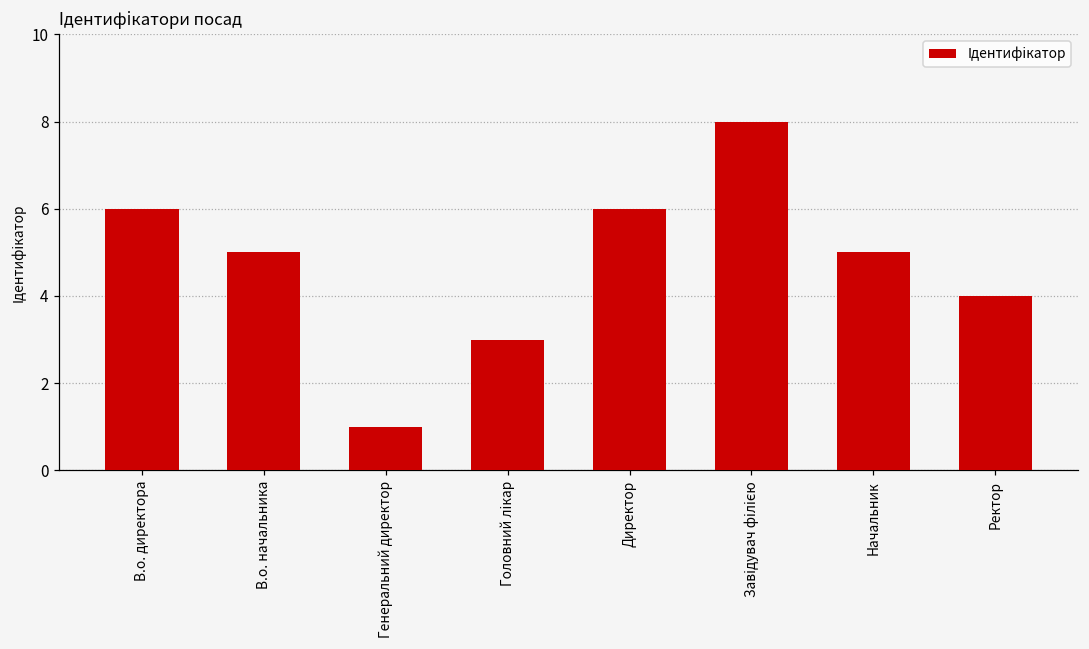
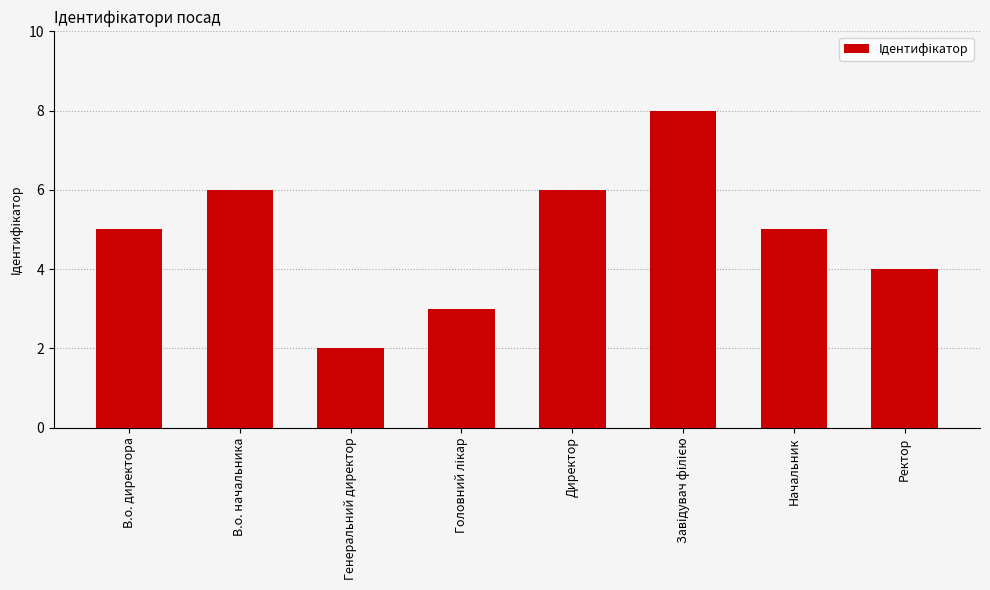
В.о. директора: 6 -> 5
В.о. начальника: 5 -> 6
Генеральний директор: 1 -> 2
